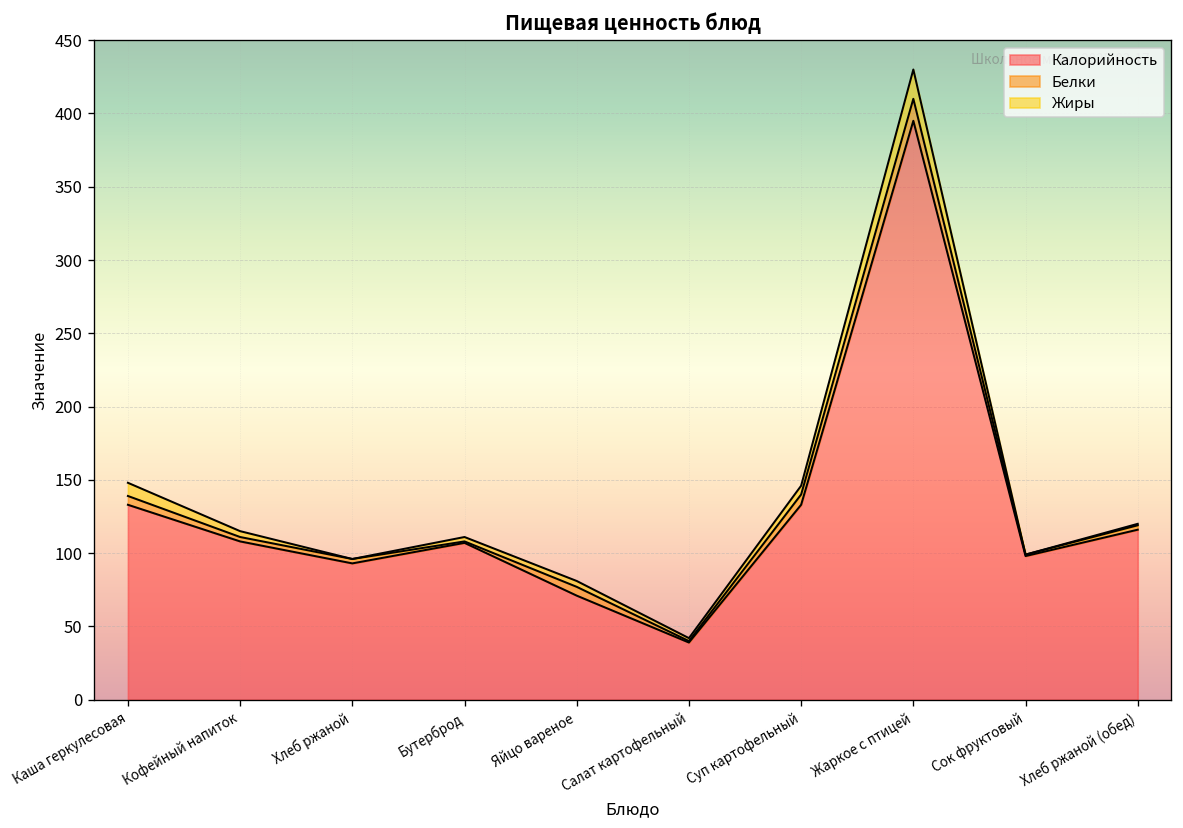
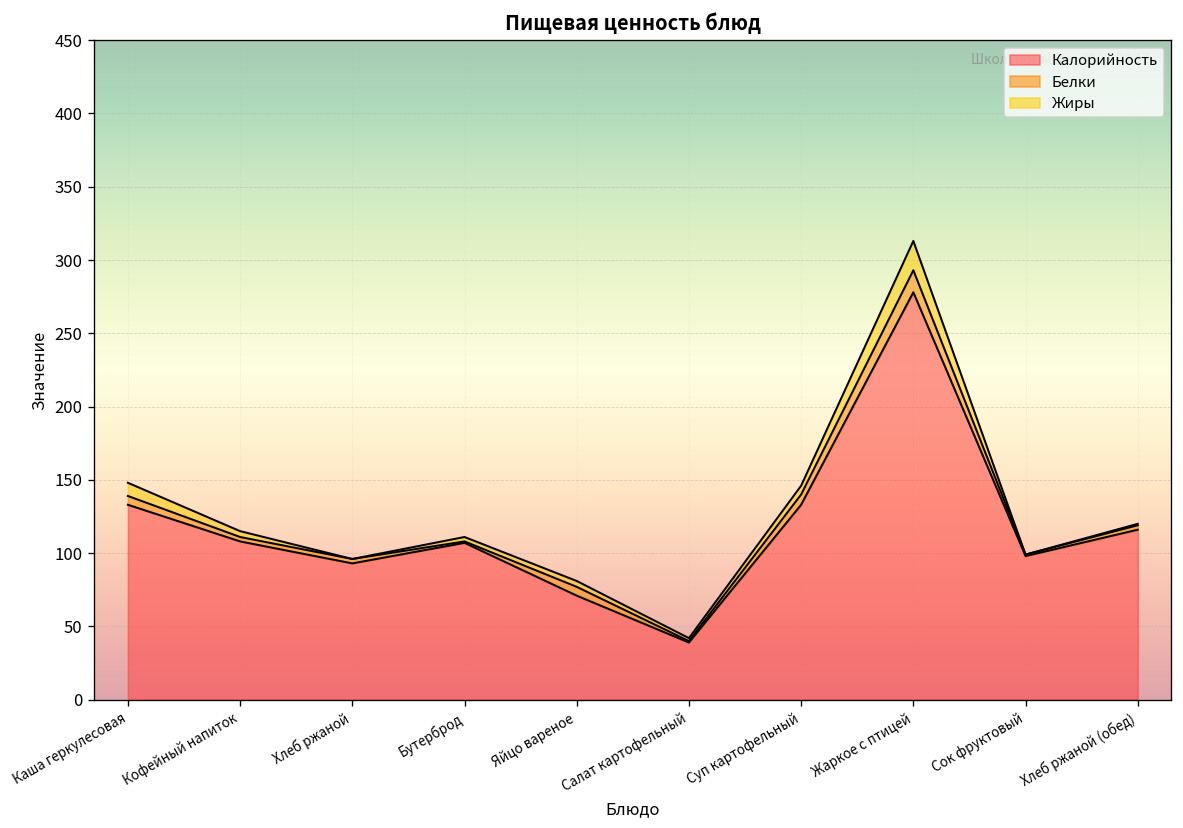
Калорийность, Жаркое с птицей: 395 -> 278
